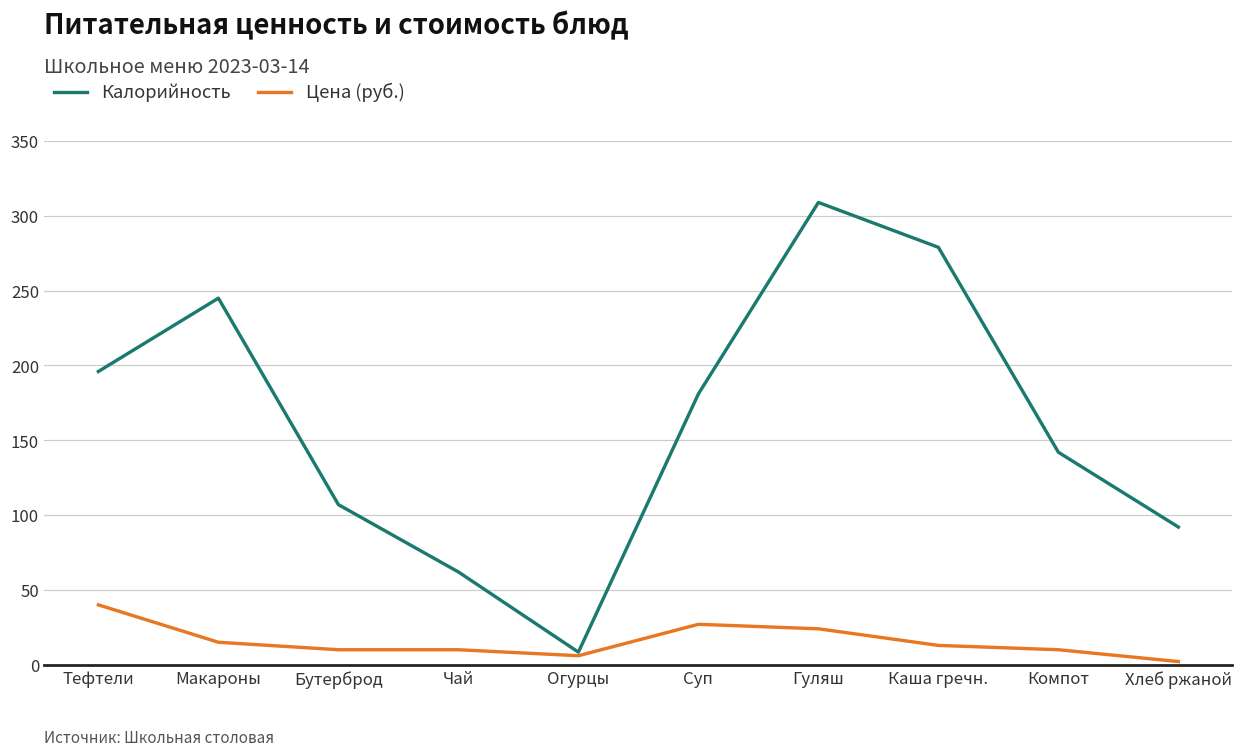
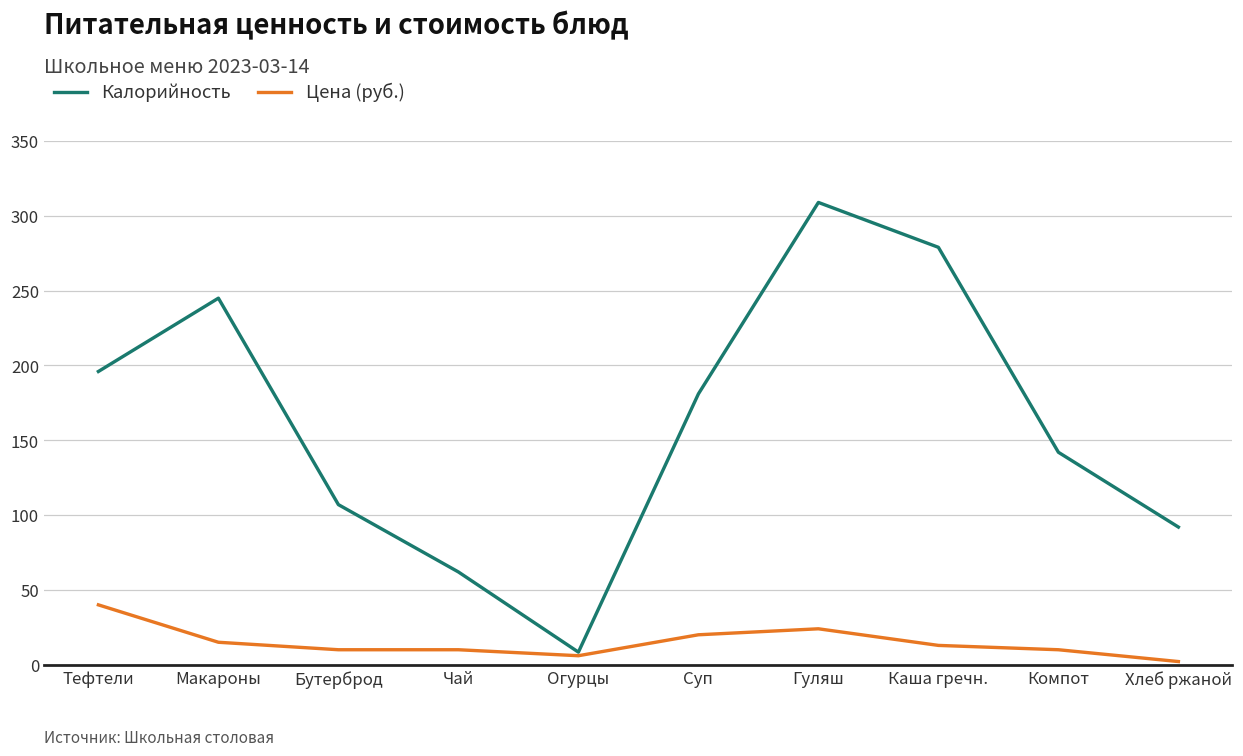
Цена (руб.), Суп: 27 -> 20
